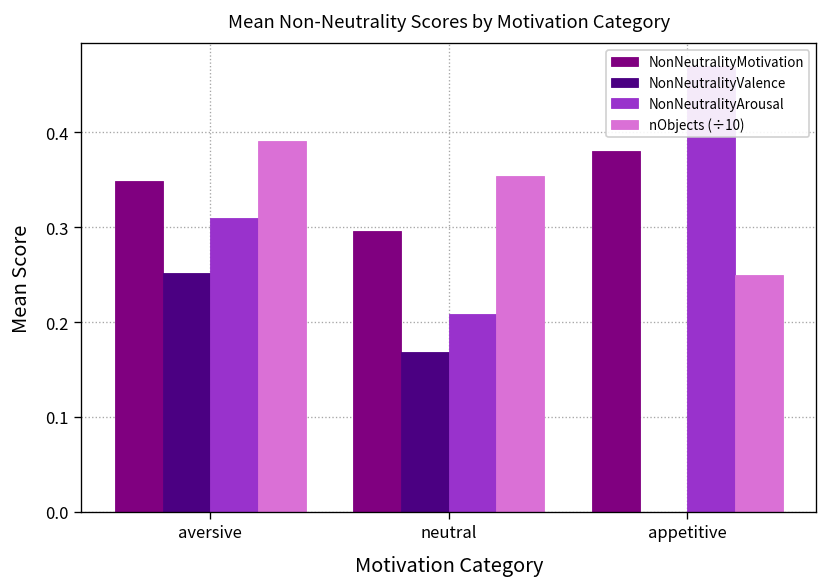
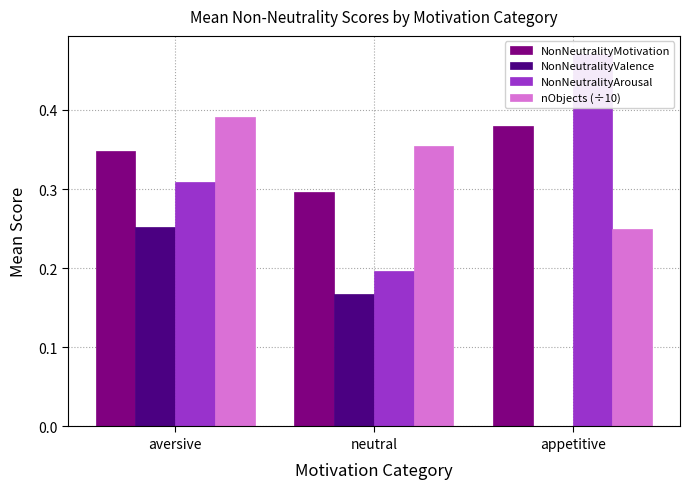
NonNeutralityArousal, neutral: 0.21 -> 0.20
